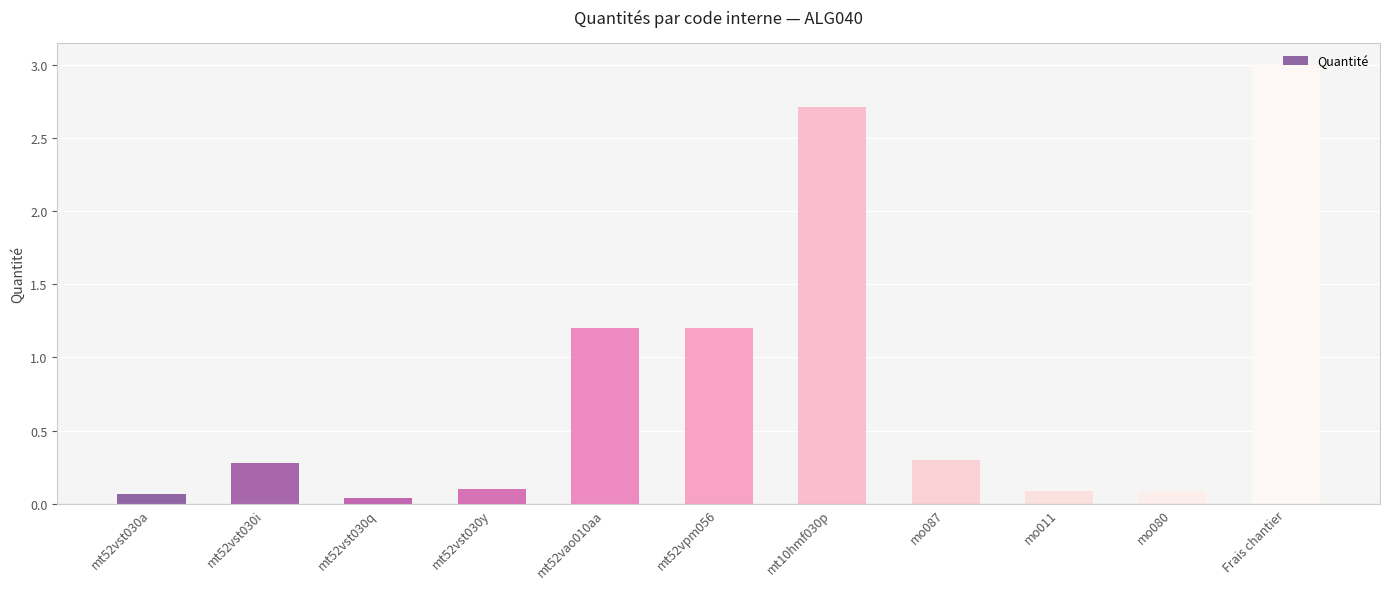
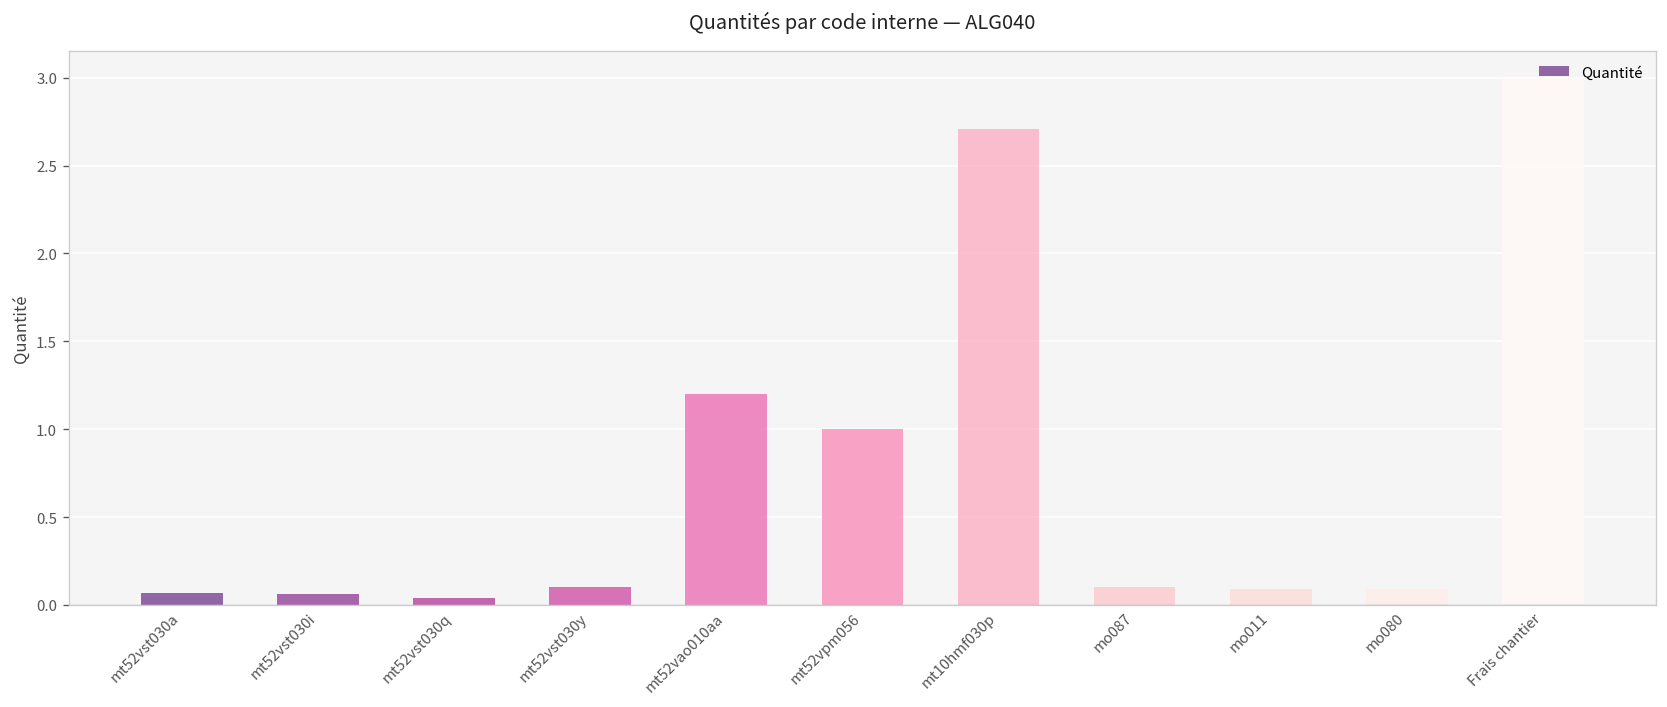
mt52vst030i: 0.28 -> 0.06
mt52vpm056: 1.2 -> 1.0
mo087: 0.3 -> 0.1
